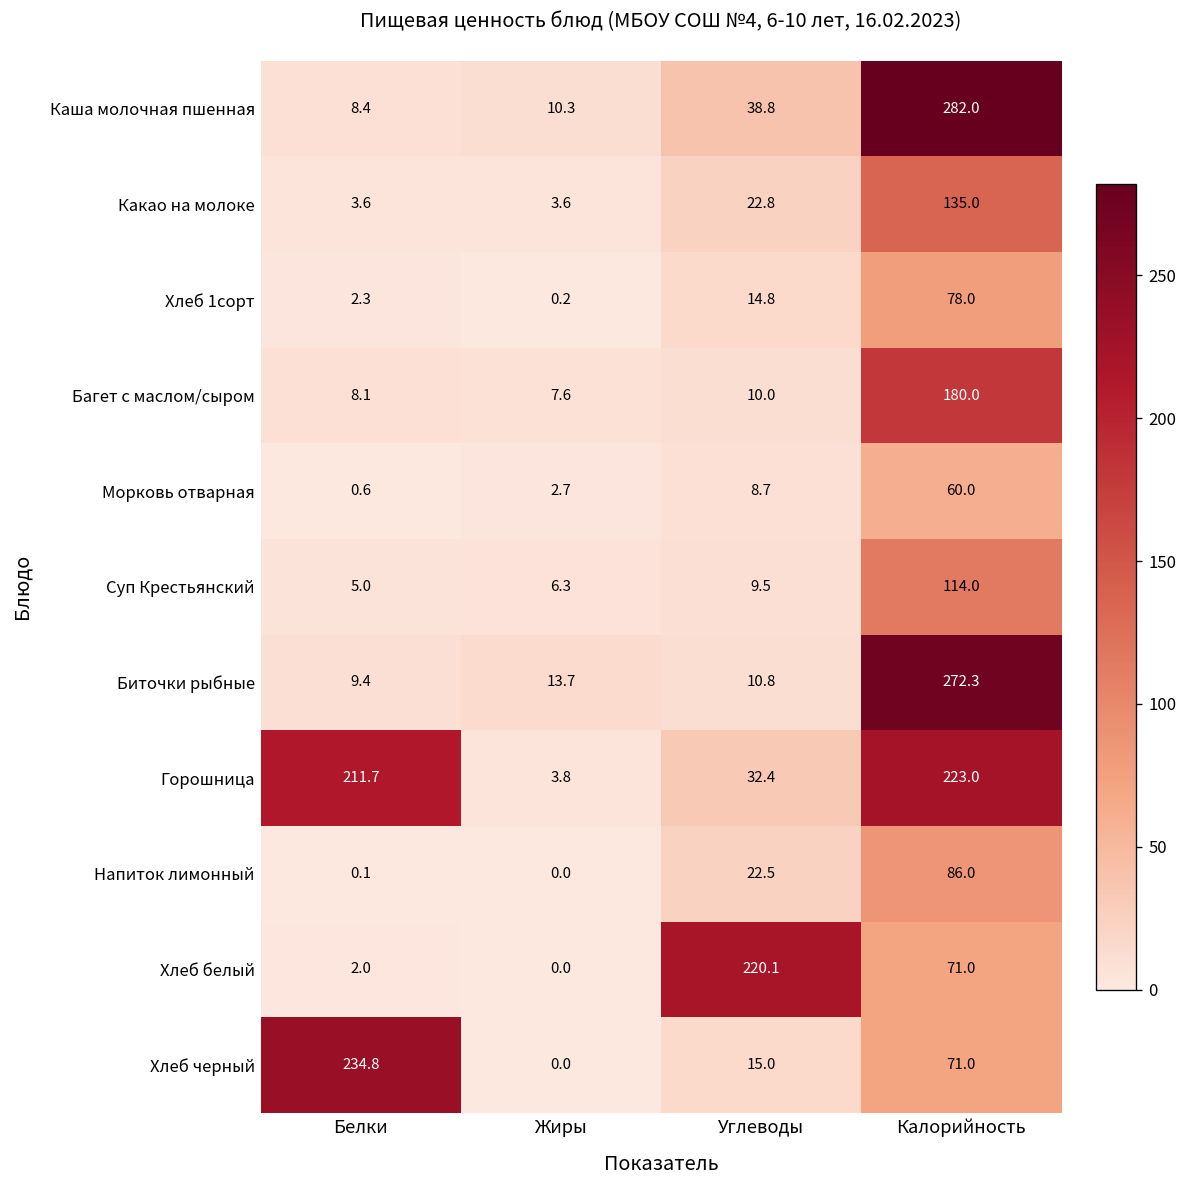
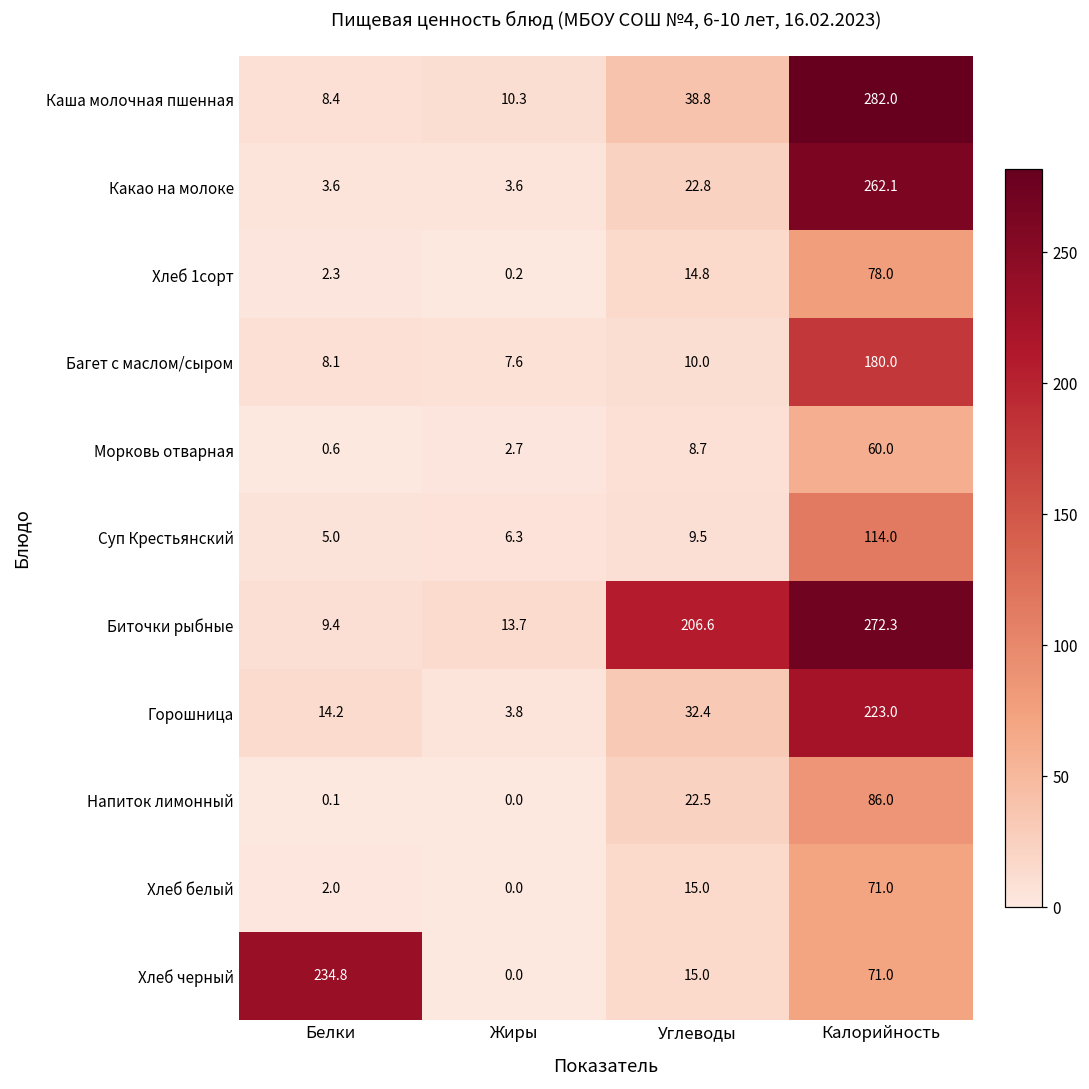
Какао на молоке, Калорийность: 135.0 -> 262.1
Биточки рыбные, Углеводы: 10.8 -> 206.6
Горошница, Белки: 211.7 -> 14.2
Хлеб белый, Углеводы: 220.1 -> 15.0
